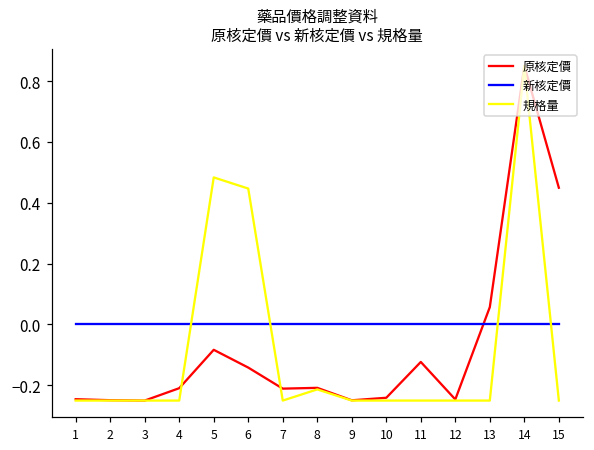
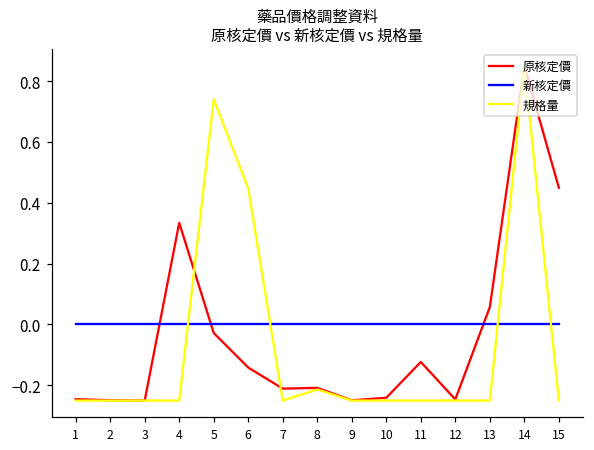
原核定價, 4: -0.21 -> 0.33
原核定價, 5: -0.08 -> -0.03
規格量, 5: 0.48 -> 0.74
